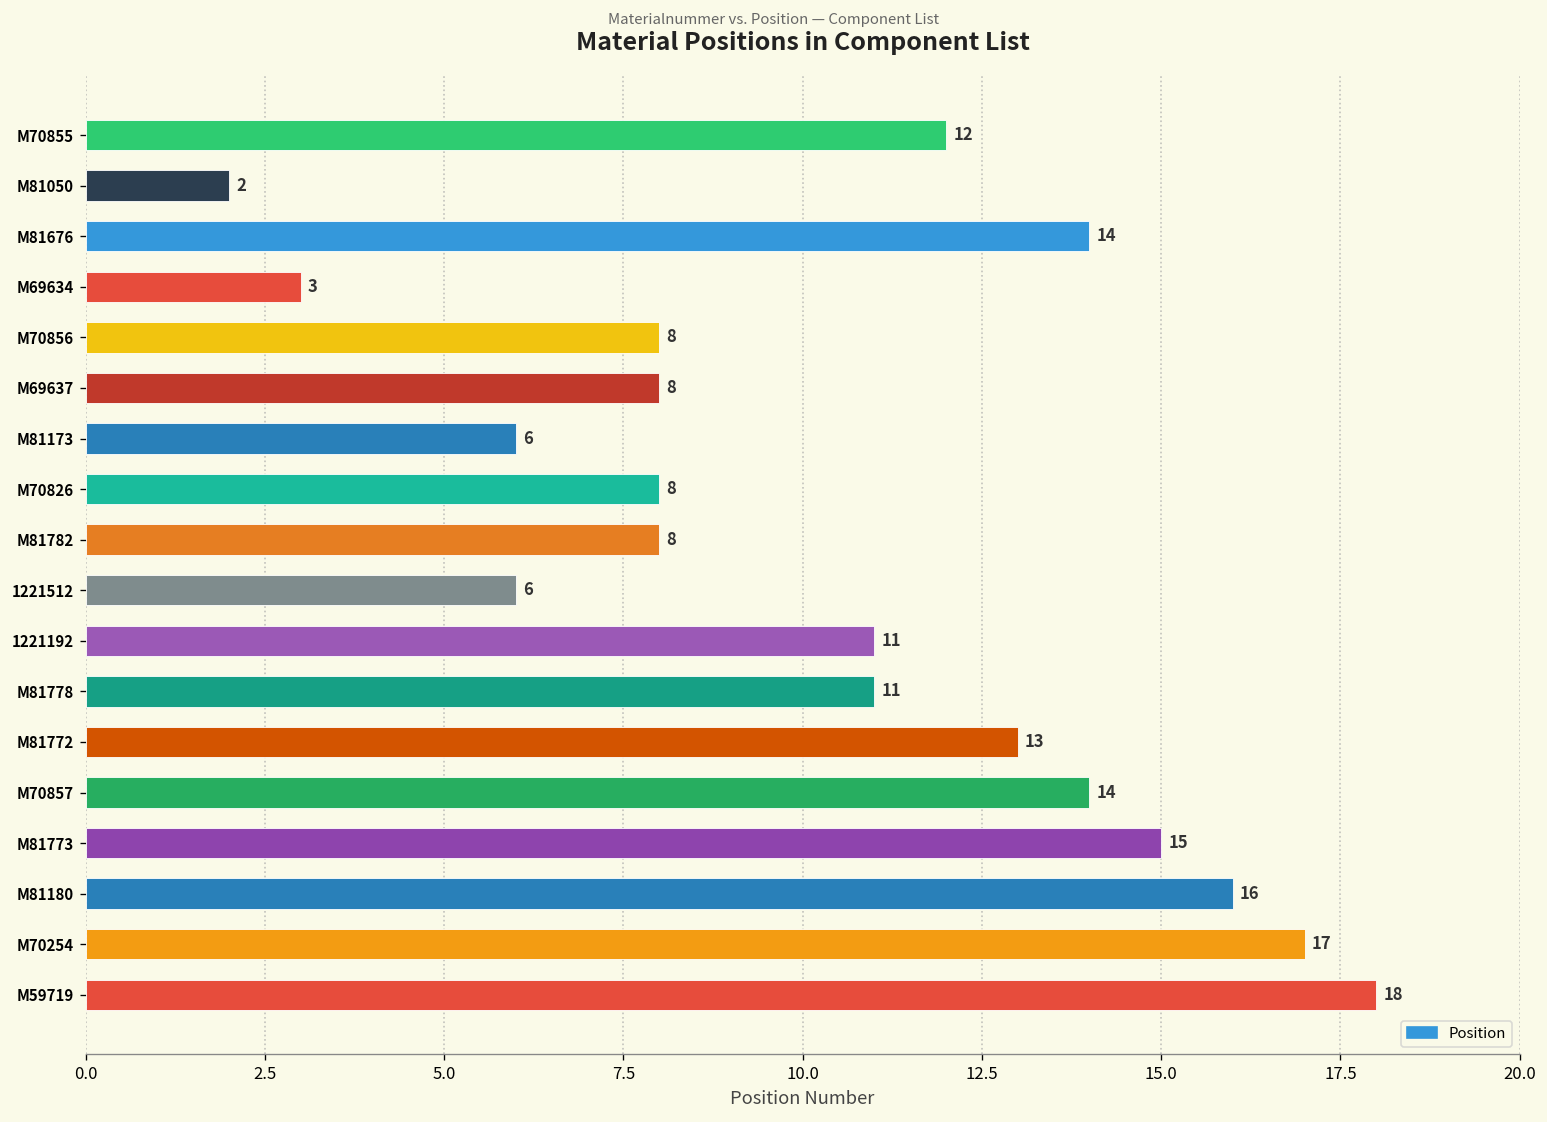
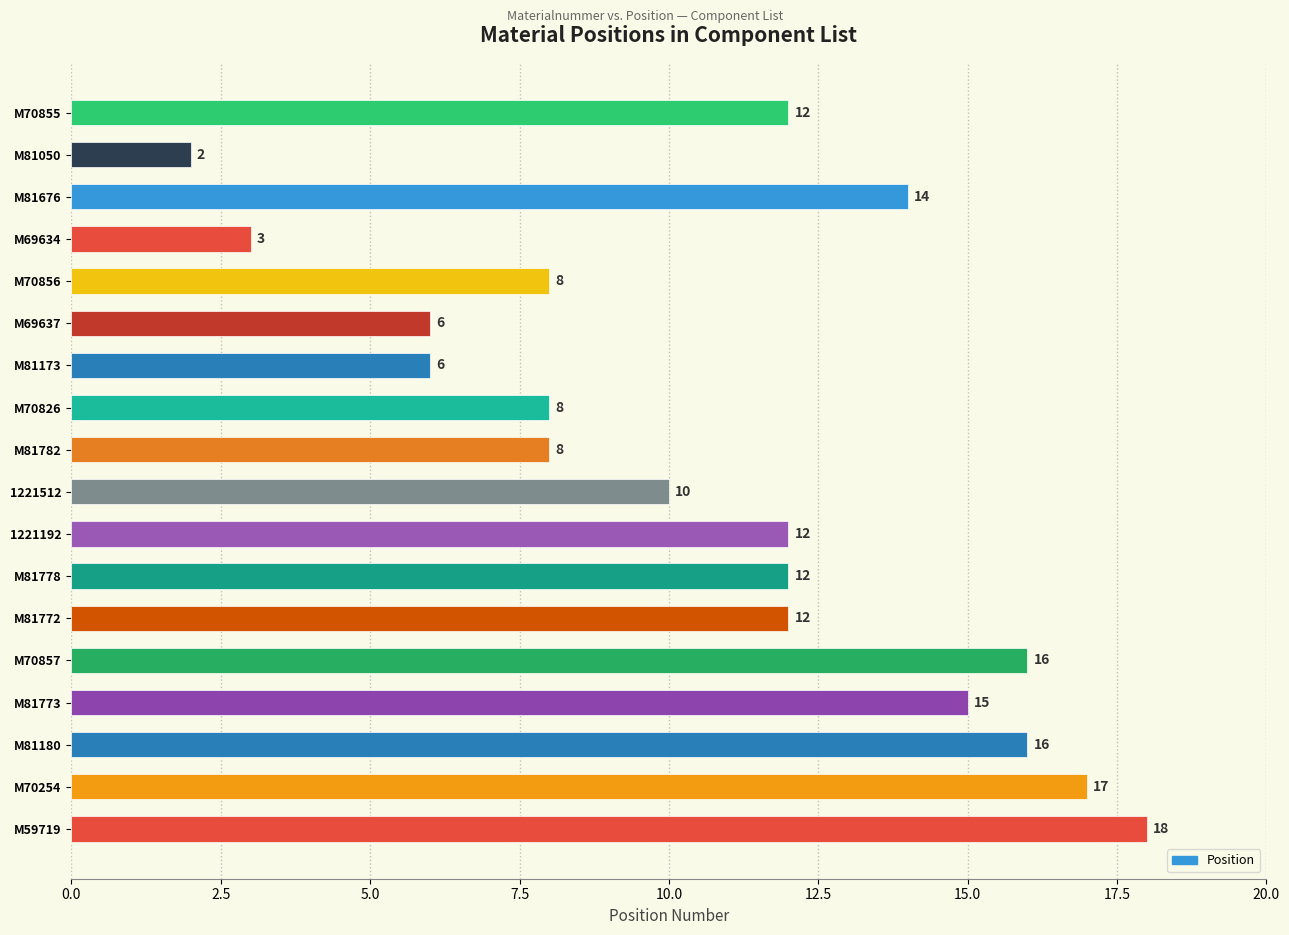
M69637: 8 -> 6
1221512: 6 -> 10
1221192: 11 -> 12
M81778: 11 -> 12
M81772: 13 -> 12
M70857: 14 -> 16
